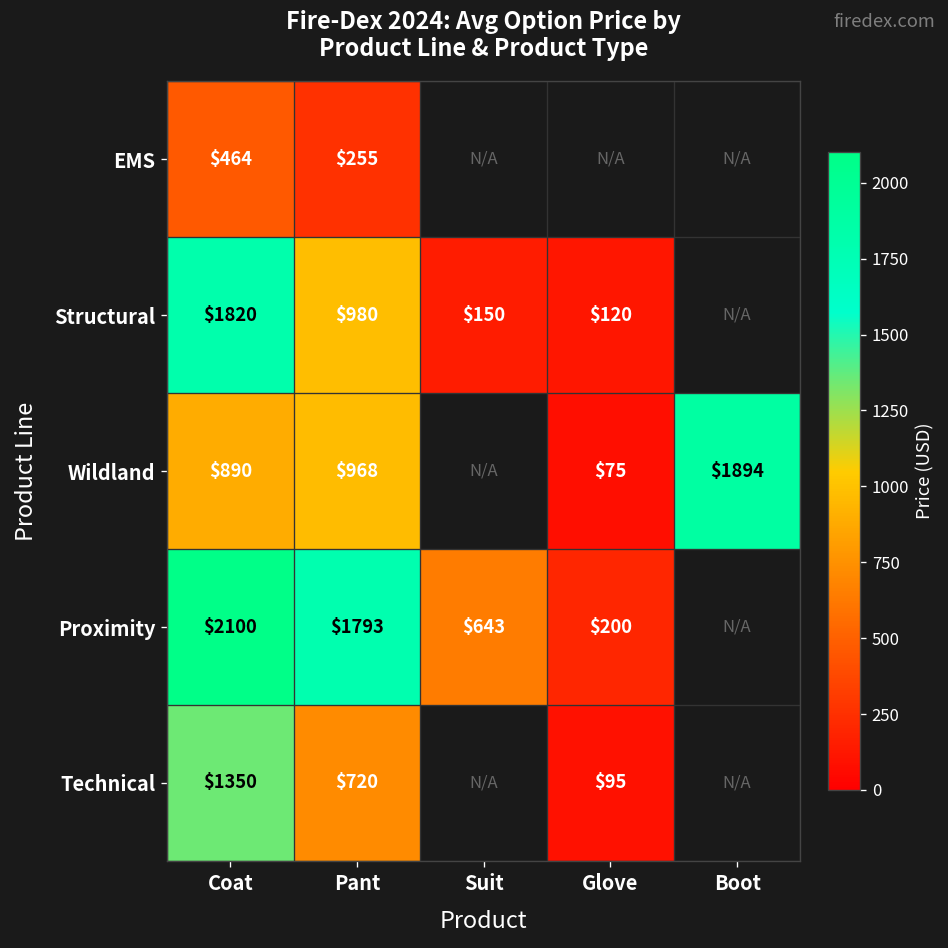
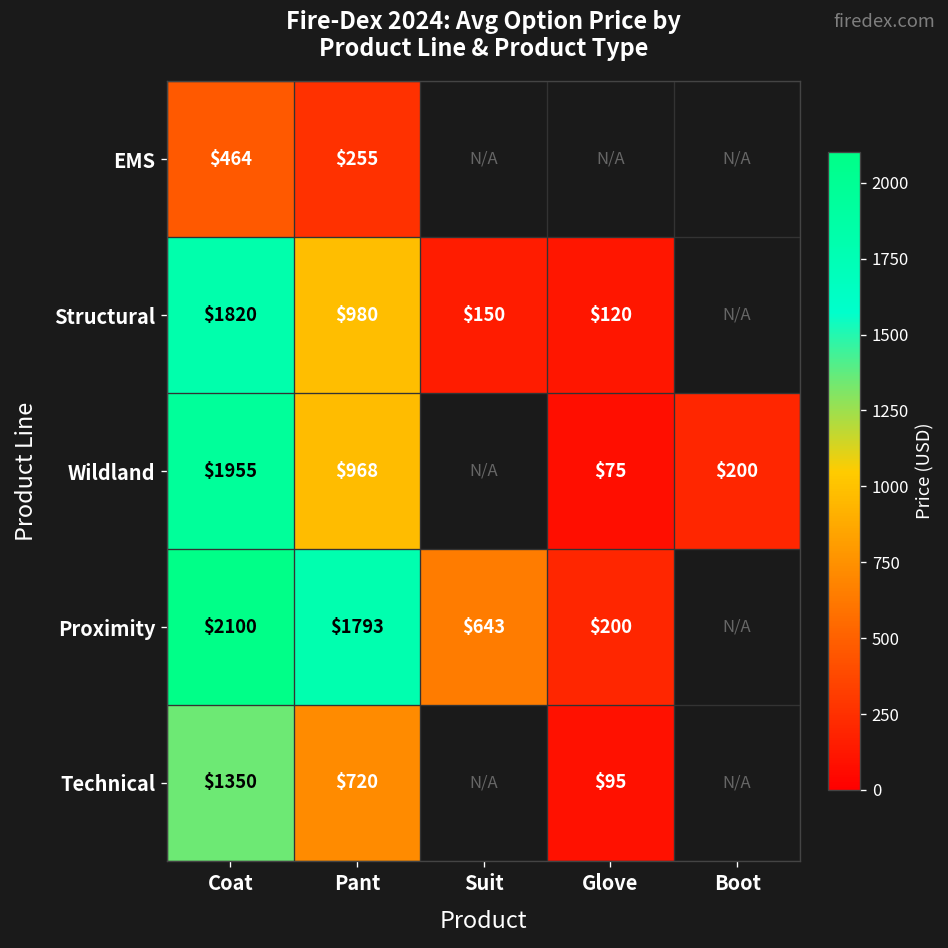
Wildland, Coat: $890 -> $1955
Wildland, Boot: $1894 -> $200
